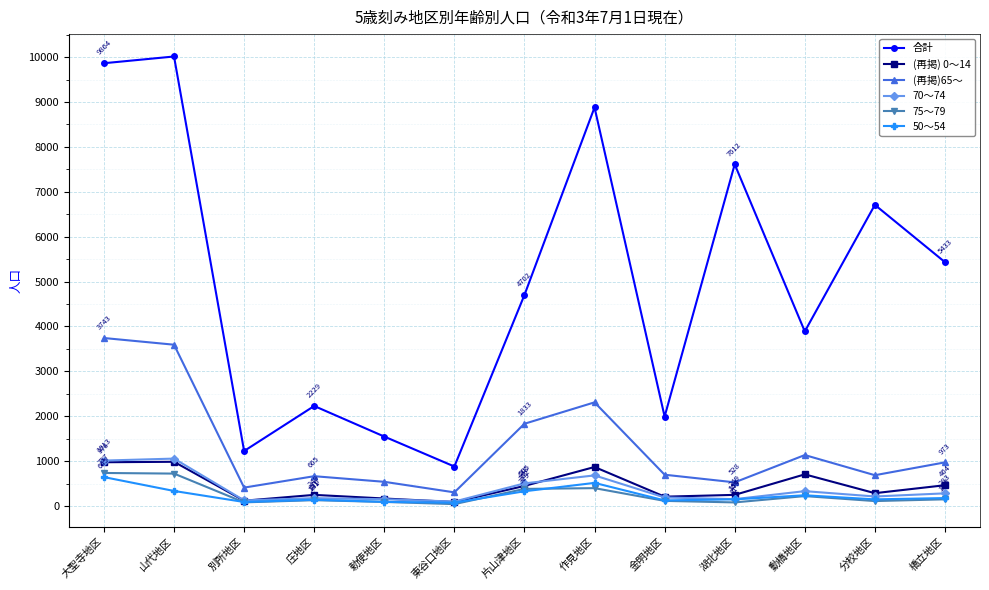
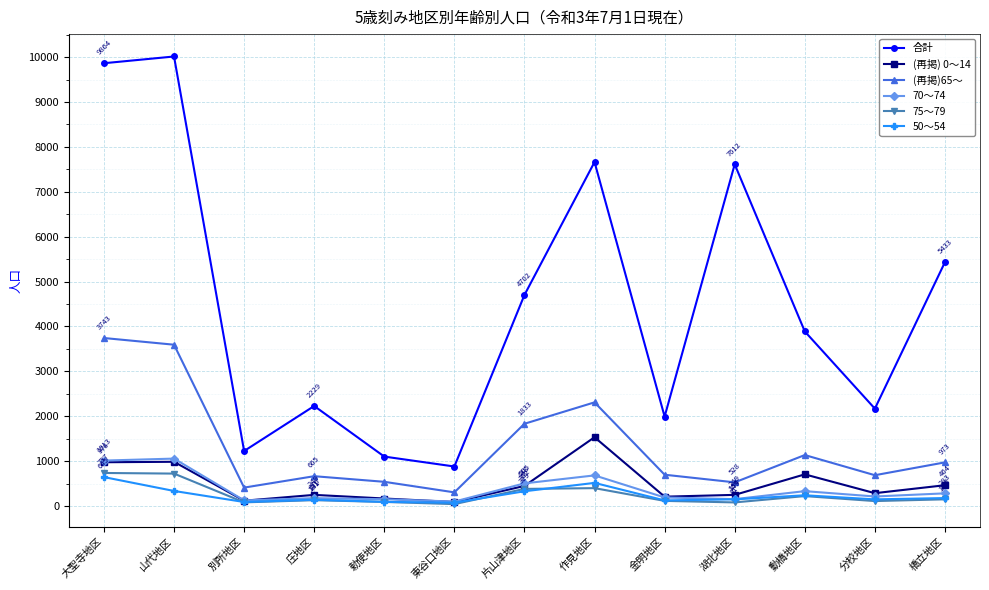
合計, 勅使地区: 1500 -> 1100
合計, 作見地区: 8900 -> 7700
(再掲) 0～14, 作見地区: 900 -> 1500
合計, 分校地区: 6700 -> 2200
